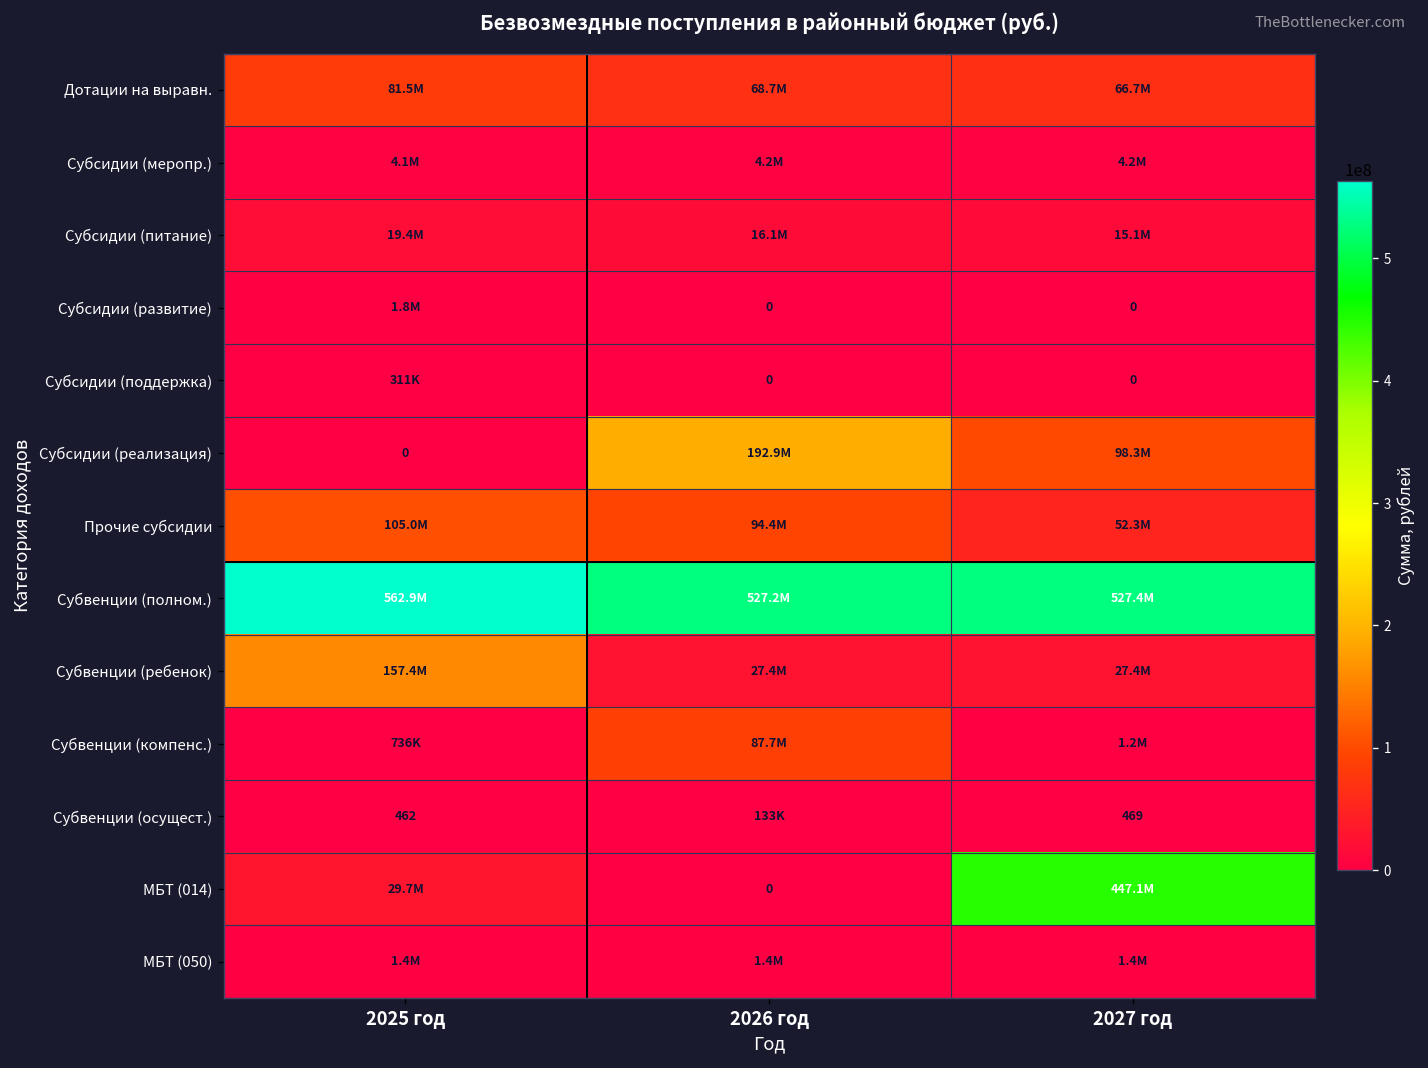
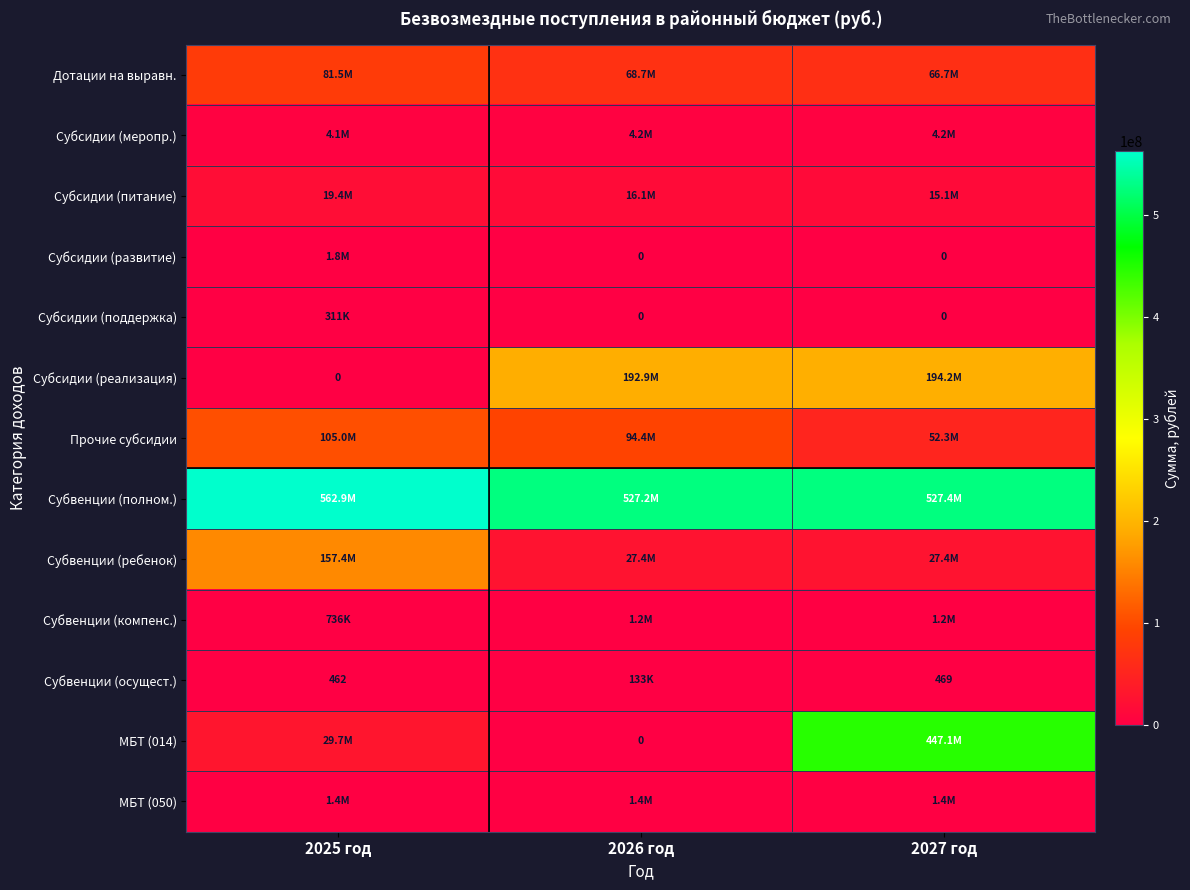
Субсидии (реализация), 2027 год: 98.3M -> 194.2M
Субвенции (компенс.), 2026 год: 87.7M -> 1.2M
